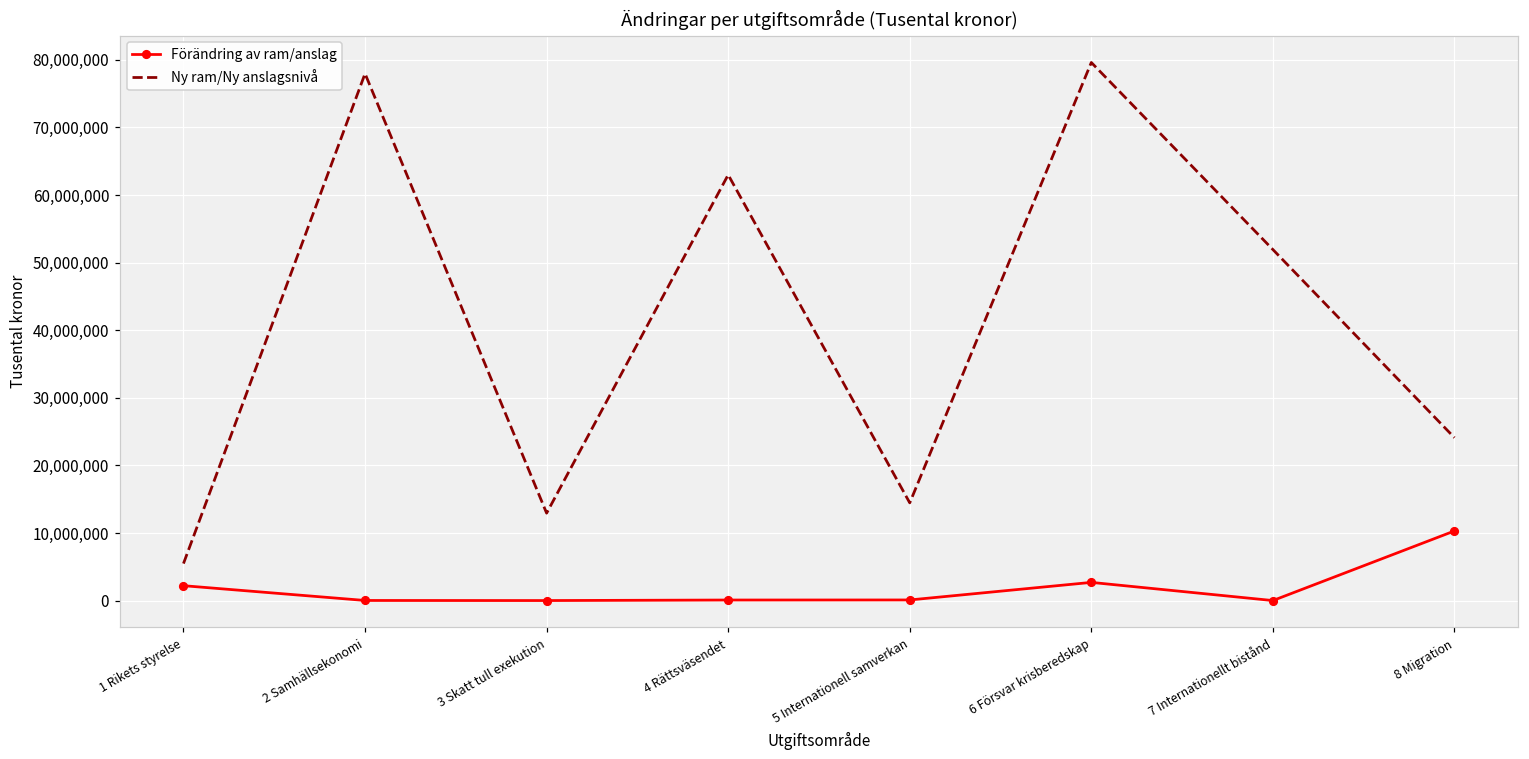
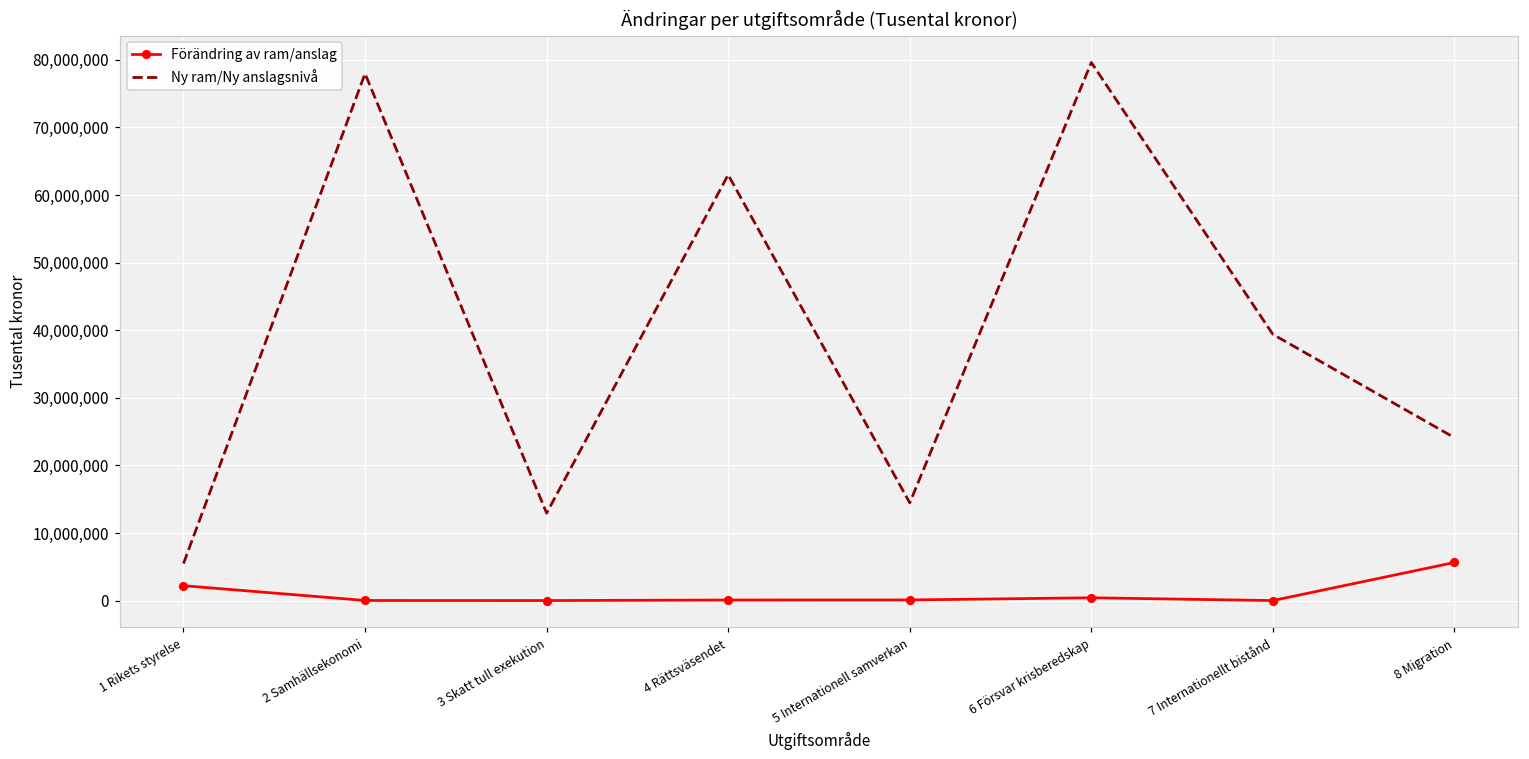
Förändring av ram/anslag, 6 Försvar krisberedskap: 3,000,000 -> 0
Ny ram/Ny anslagsnivå, 7 Internationellt bistånd: 52,000,000 -> 39,000,000
Förändring av ram/anslag, 8 Migration: 10,000,000 -> 6,000,000
